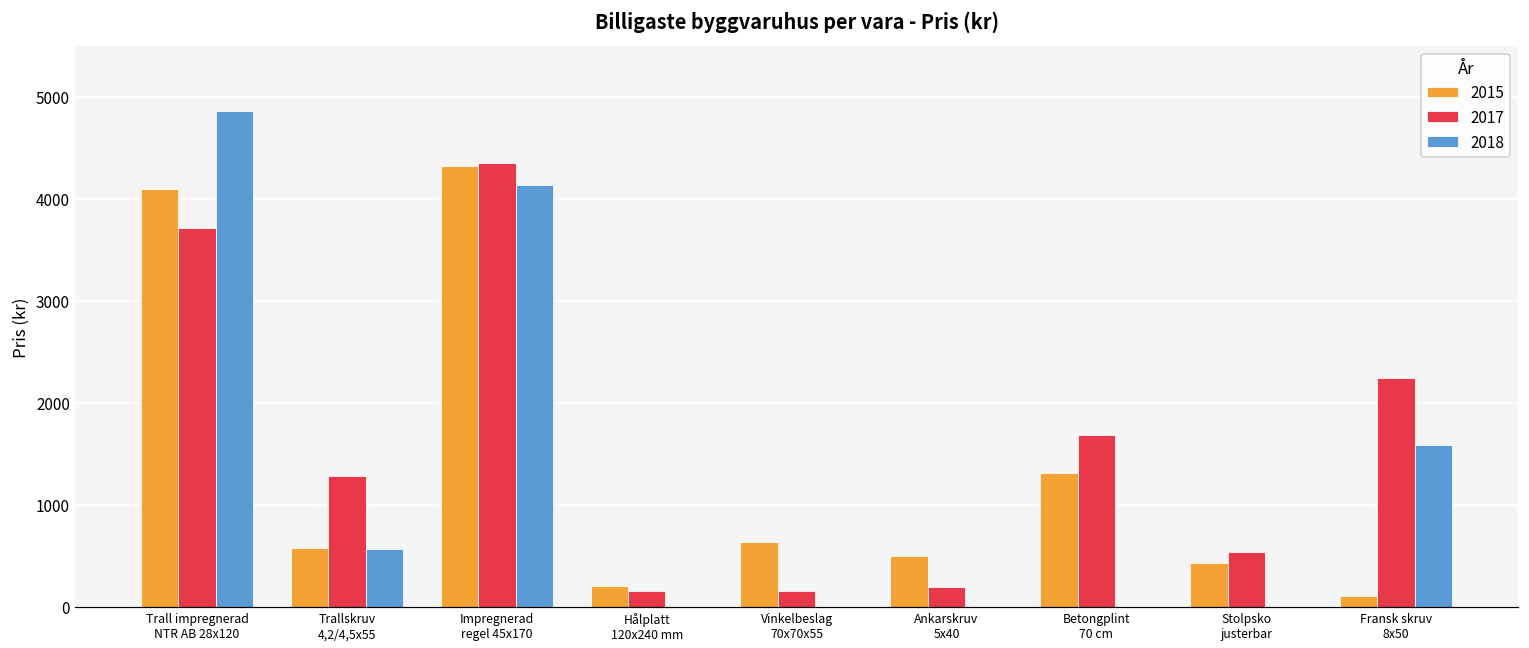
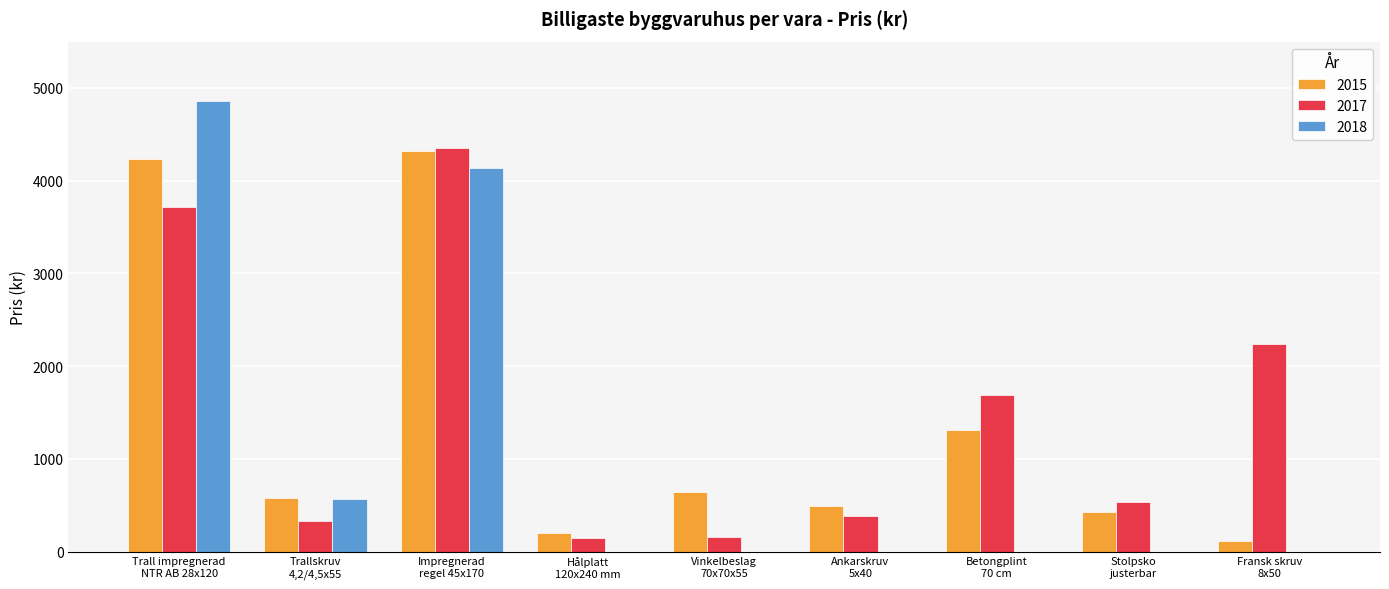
2015, Trall impregnerad NTR AB 28x120: 4100 -> 4200
2017, Trallskruv 4,2/4,5x55: 1300 -> 300
2017, Ankarskruv 5x40: 200 -> 400
2018, Fransk skruv 8x50: 1600 -> 0
